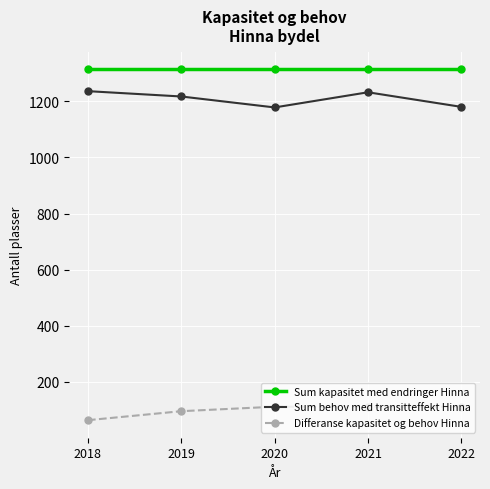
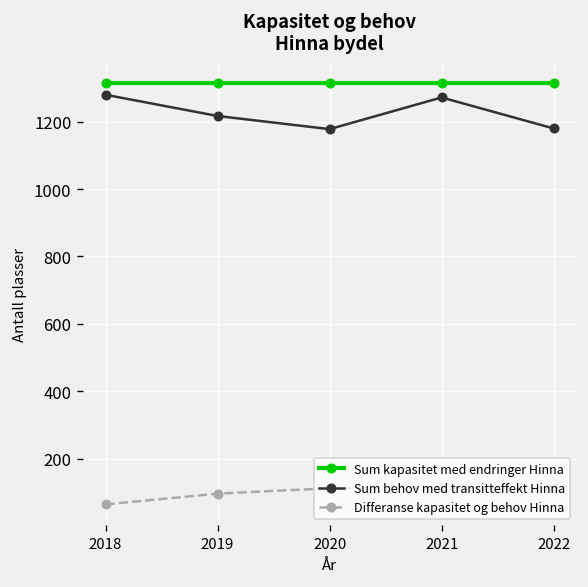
Sum behov med transitteffekt Hinna, 2018: 1240 -> 1280
Sum behov med transitteffekt Hinna, 2021: 1230 -> 1270
